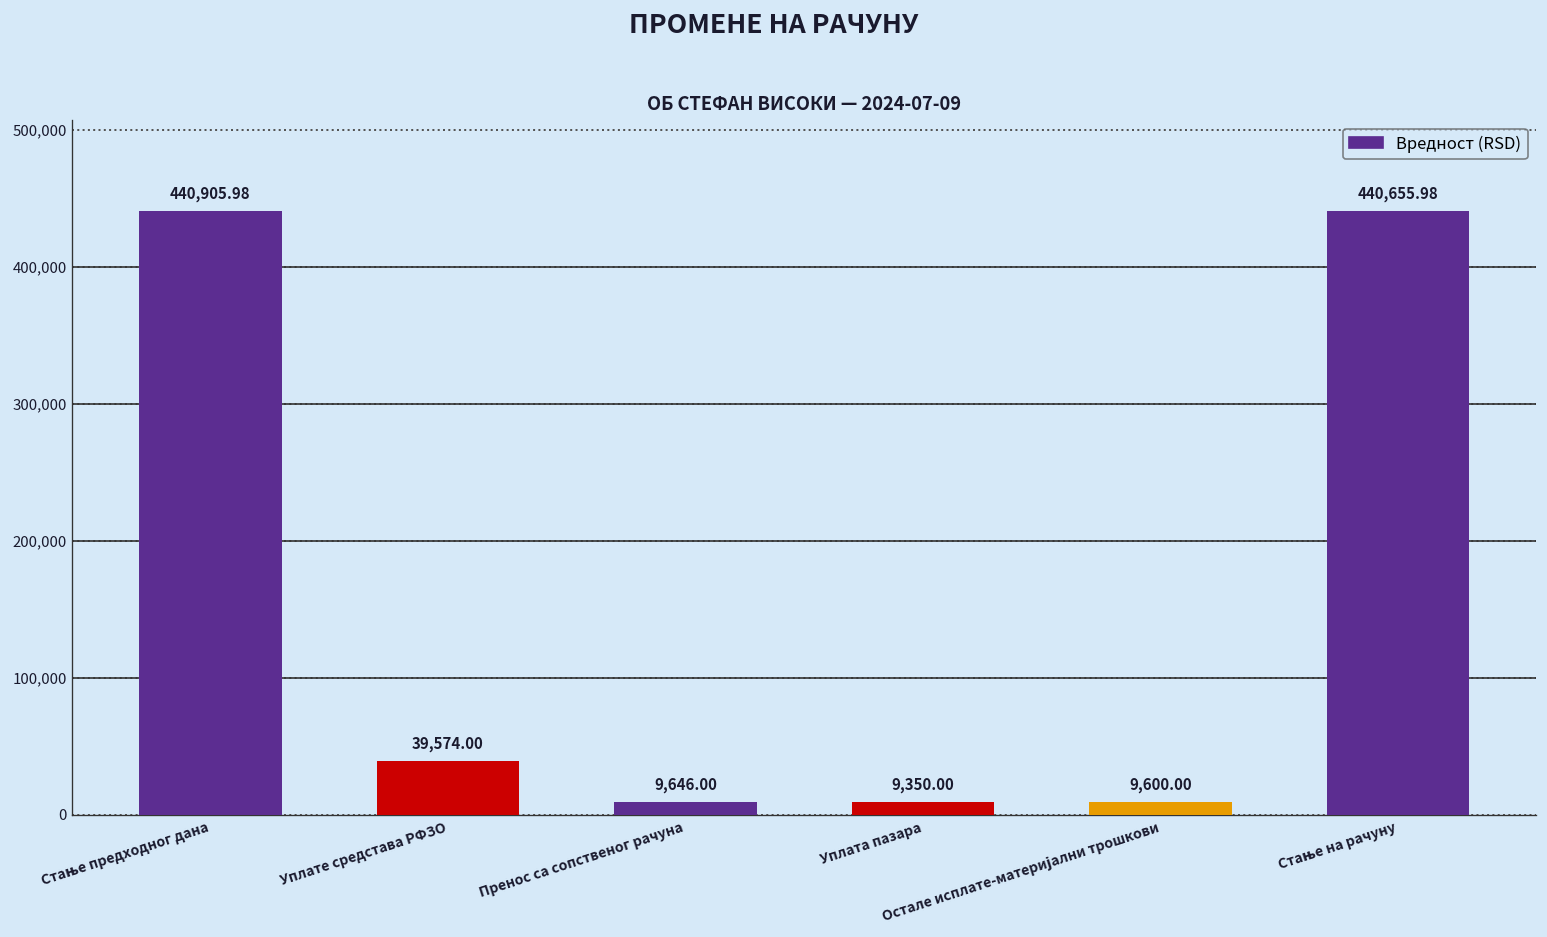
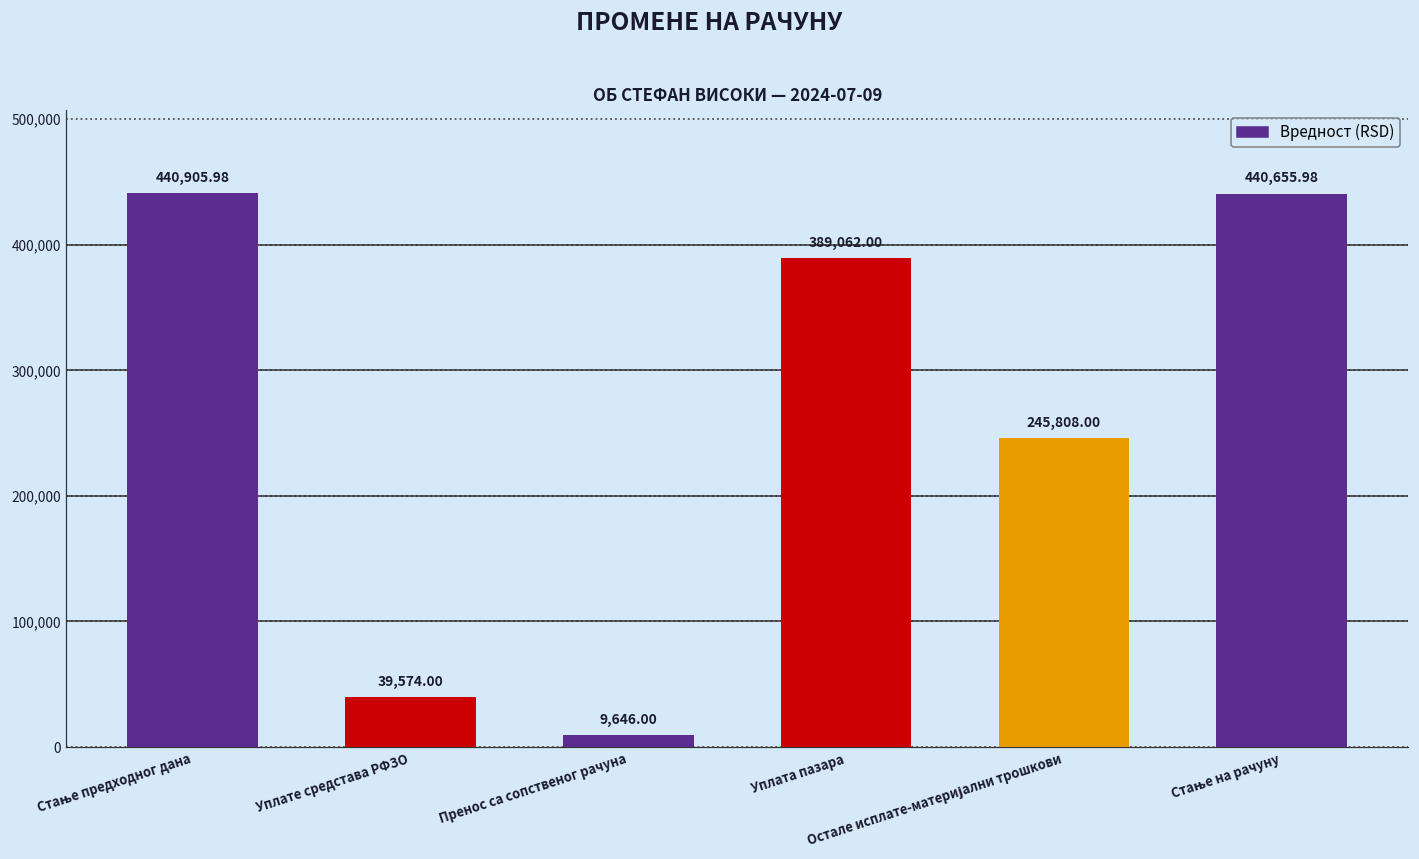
Уплата пазара: 9,350.00 -> 389,062.00
Остале исплате-материјални трошкови: 9,600.00 -> 245,808.00
